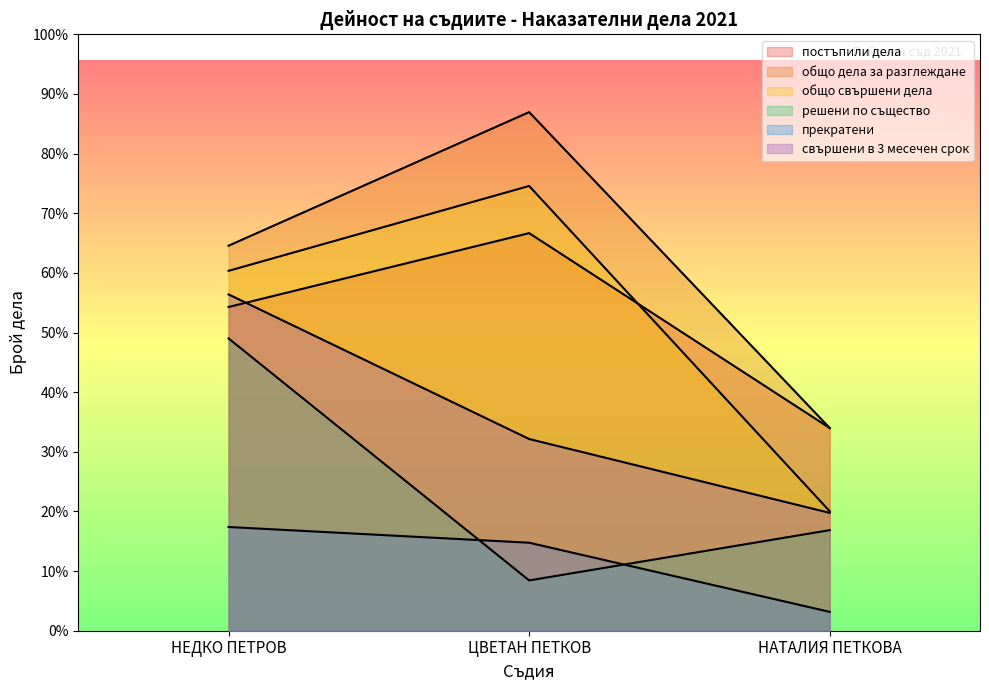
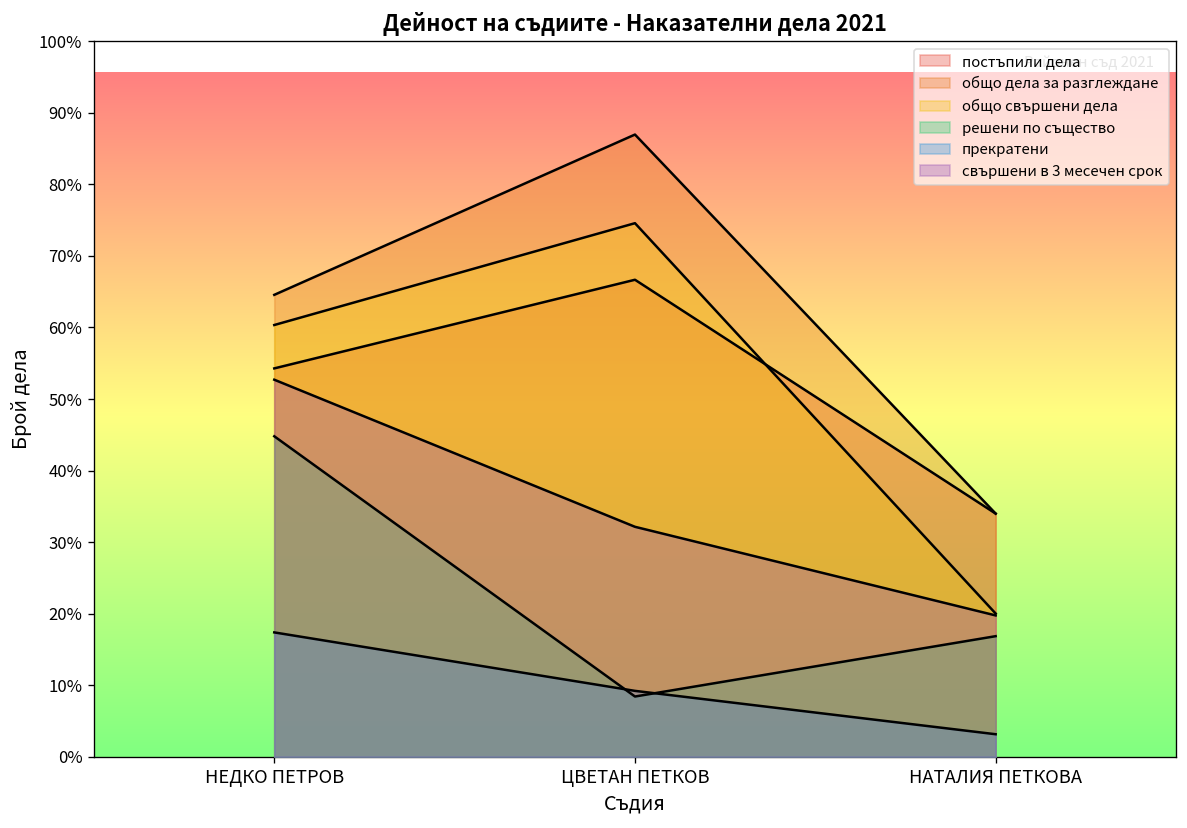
решени по същество, НЕДКО ПЕТРОВ: 49% -> 45%
свършени в 3 месечен срок, НЕДКО ПЕТРОВ: 56% -> 53%
прекратени, ЦВЕТАН ПЕТКОВ: 15% -> 9%
